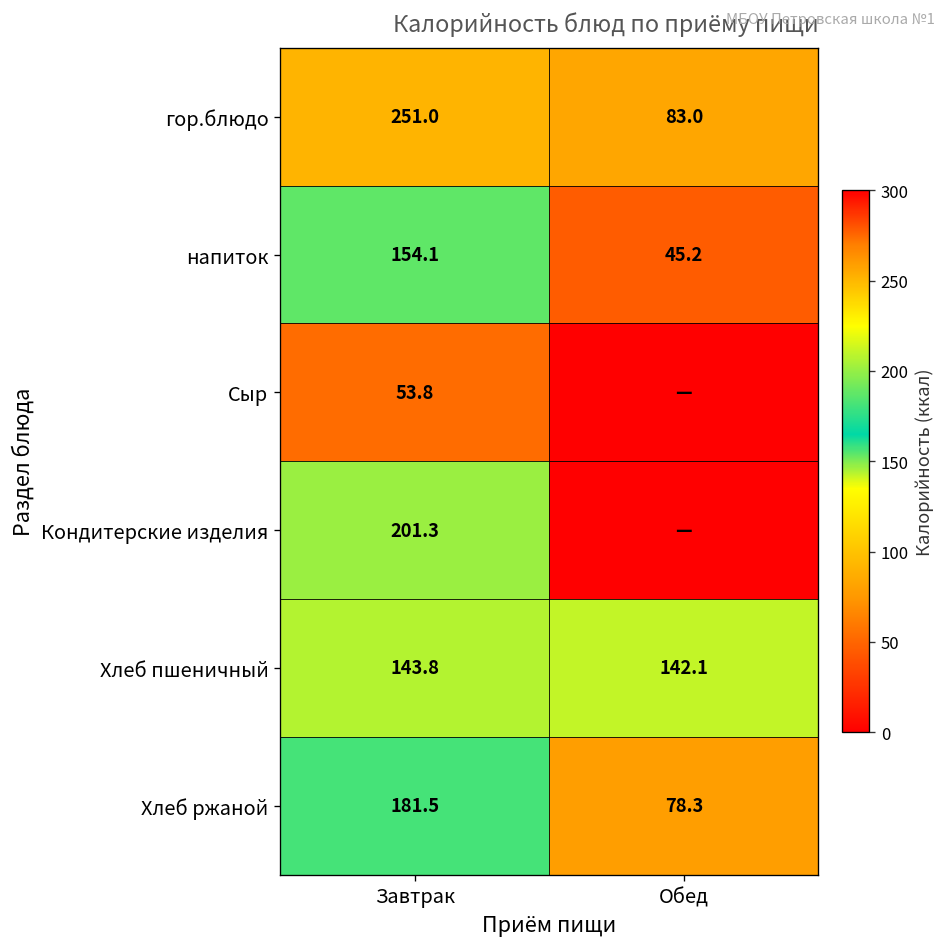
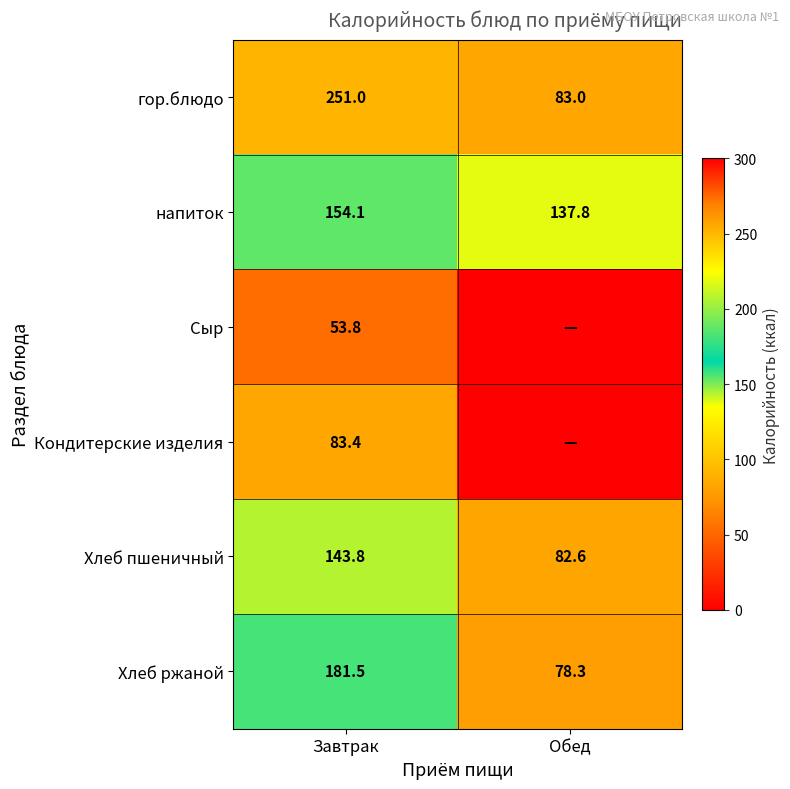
напиток, Обед: 45.2 -> 137.8
Кондитерские изделия, Завтрак: 201.3 -> 83.4
Хлеб пшеничный, Обед: 142.1 -> 82.6
